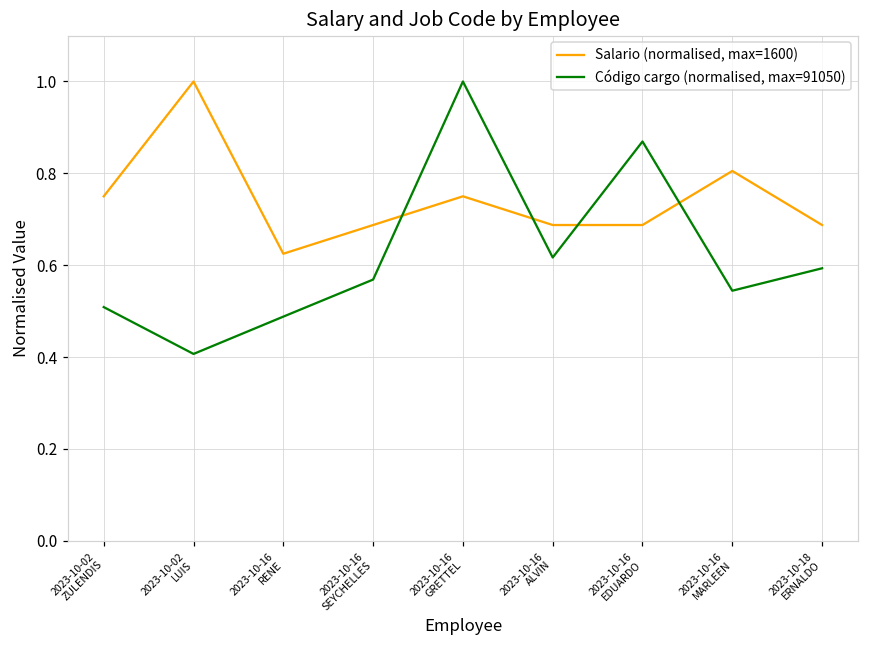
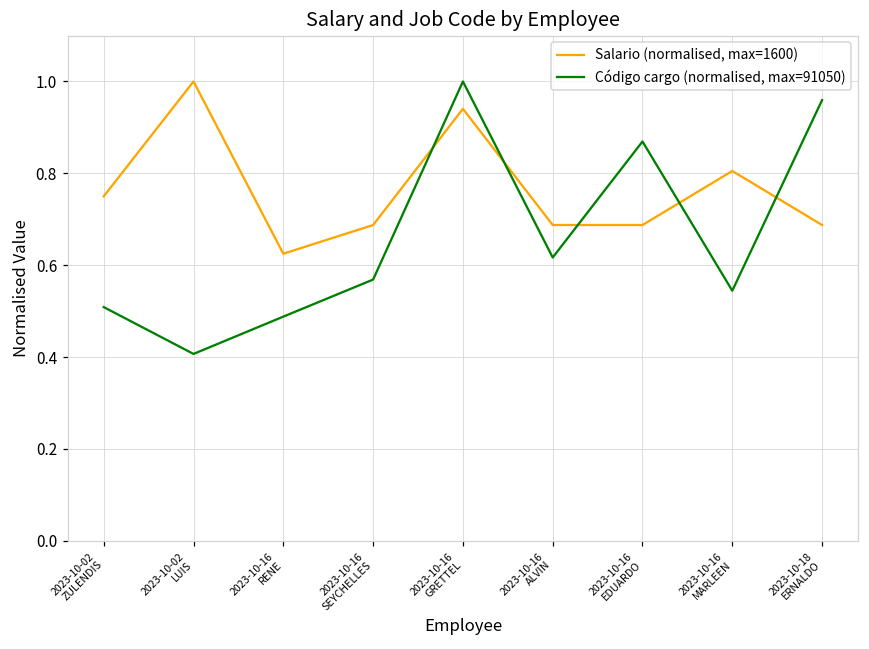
Salario (normalised, max=1600), 2023-10-16 GRETTEL: 0.75 -> 0.94
Código cargo (normalised, max=91050), 2023-10-18 ERNALDO: 0.59 -> 0.96
